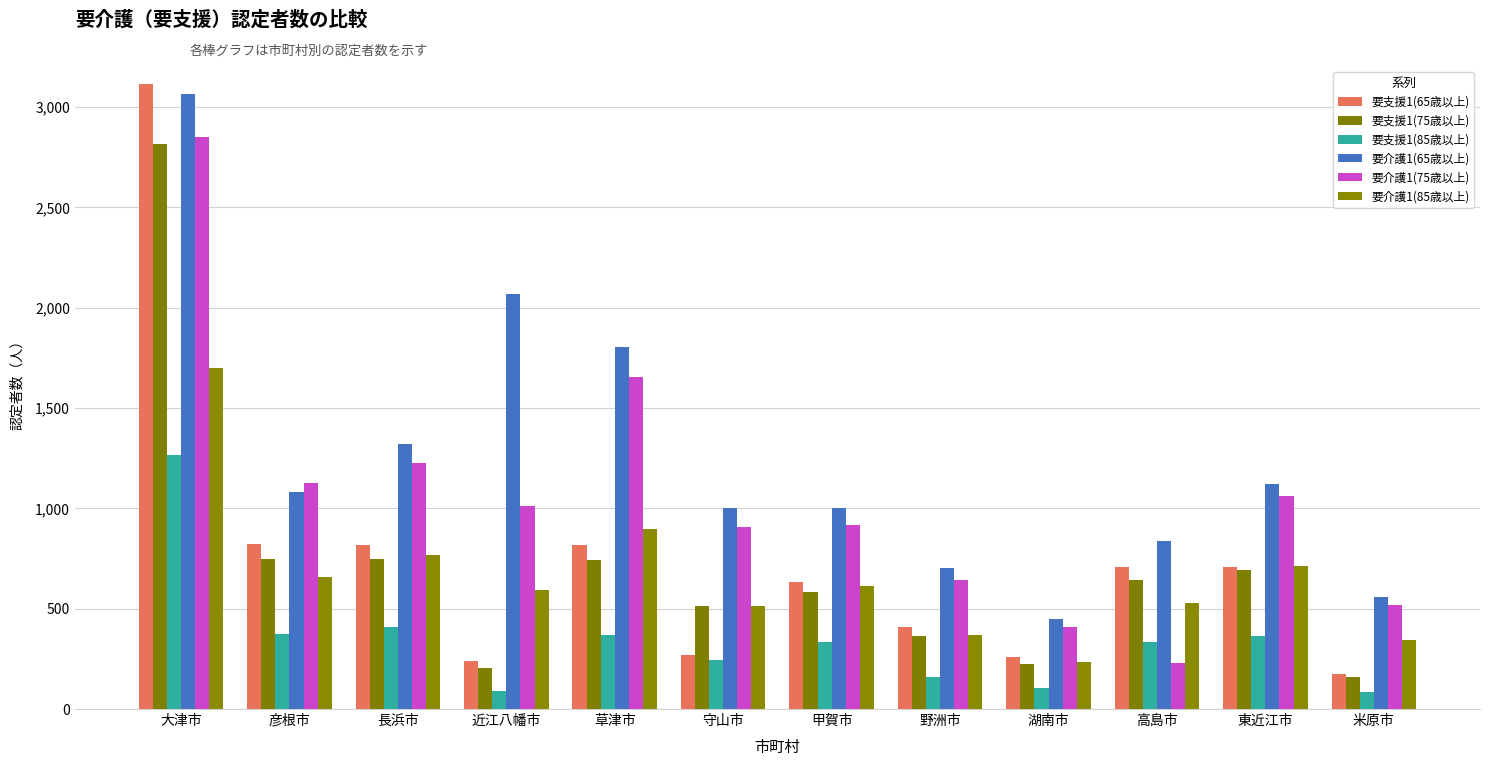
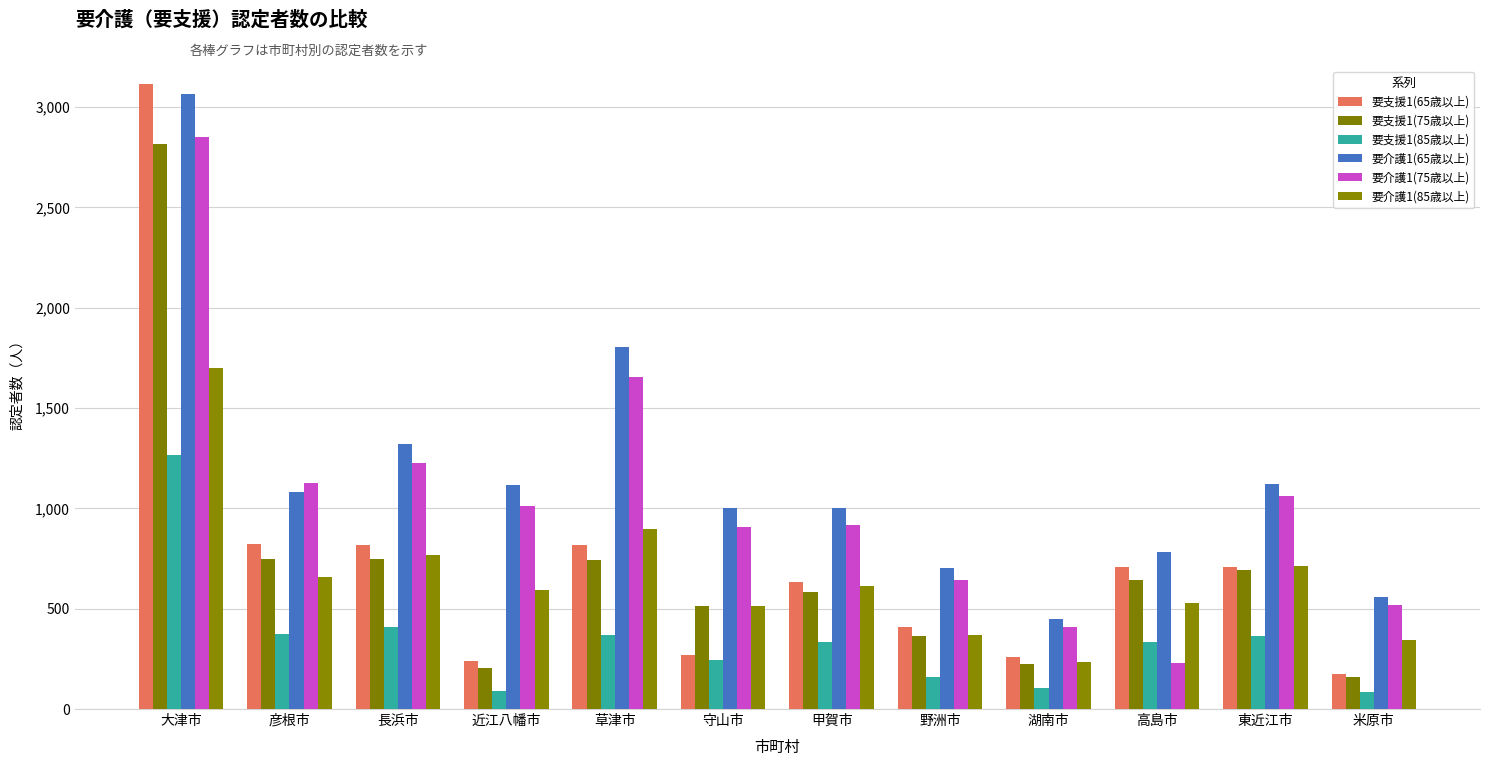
要介護1(65歳以上), 近江八幡市: 2,070 -> 1,120
要介護1(65歳以上), 高島市: 840 -> 780
